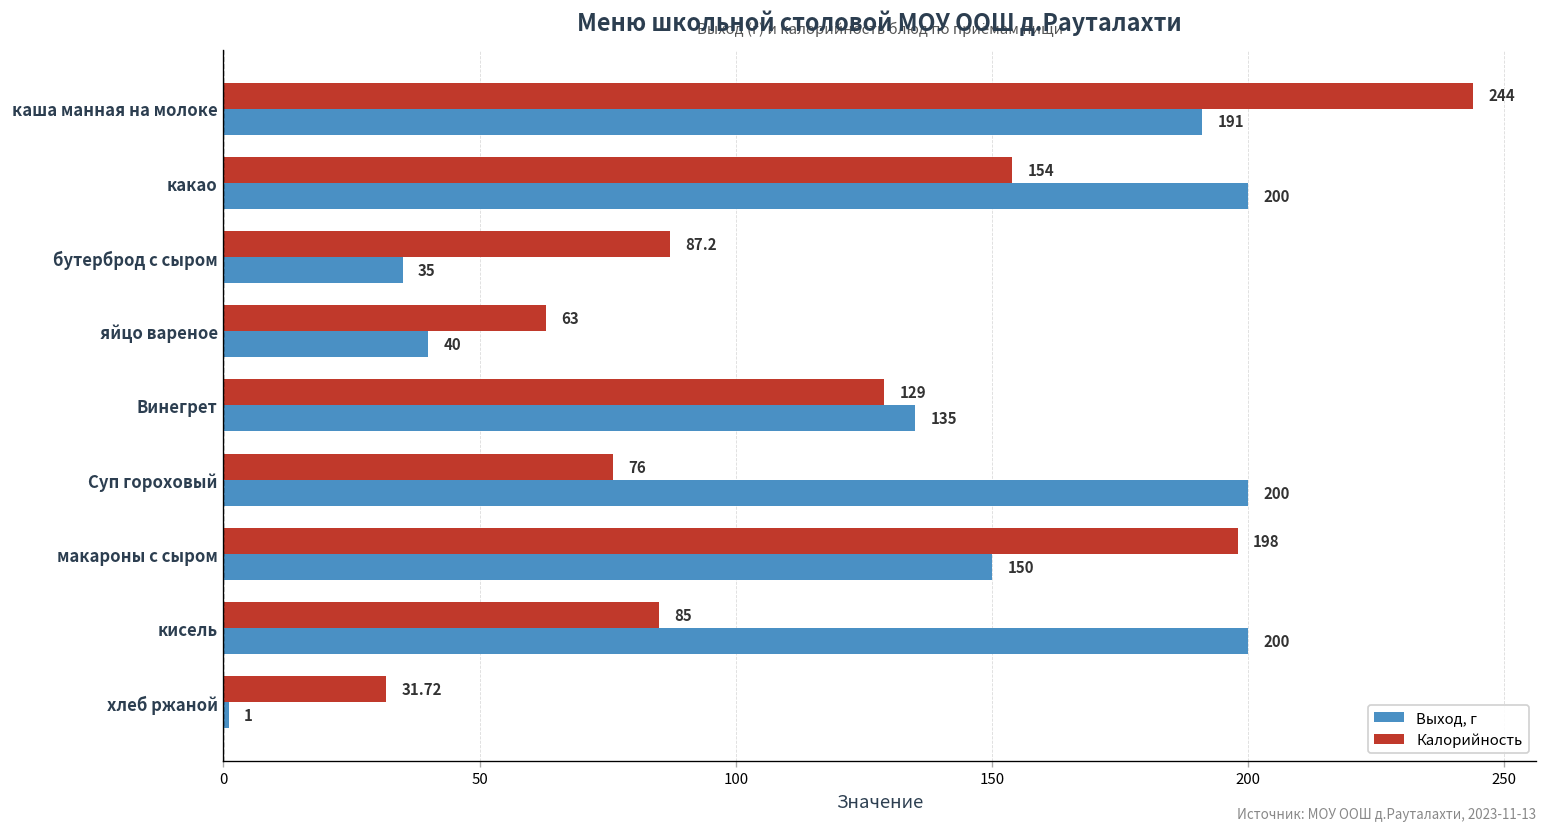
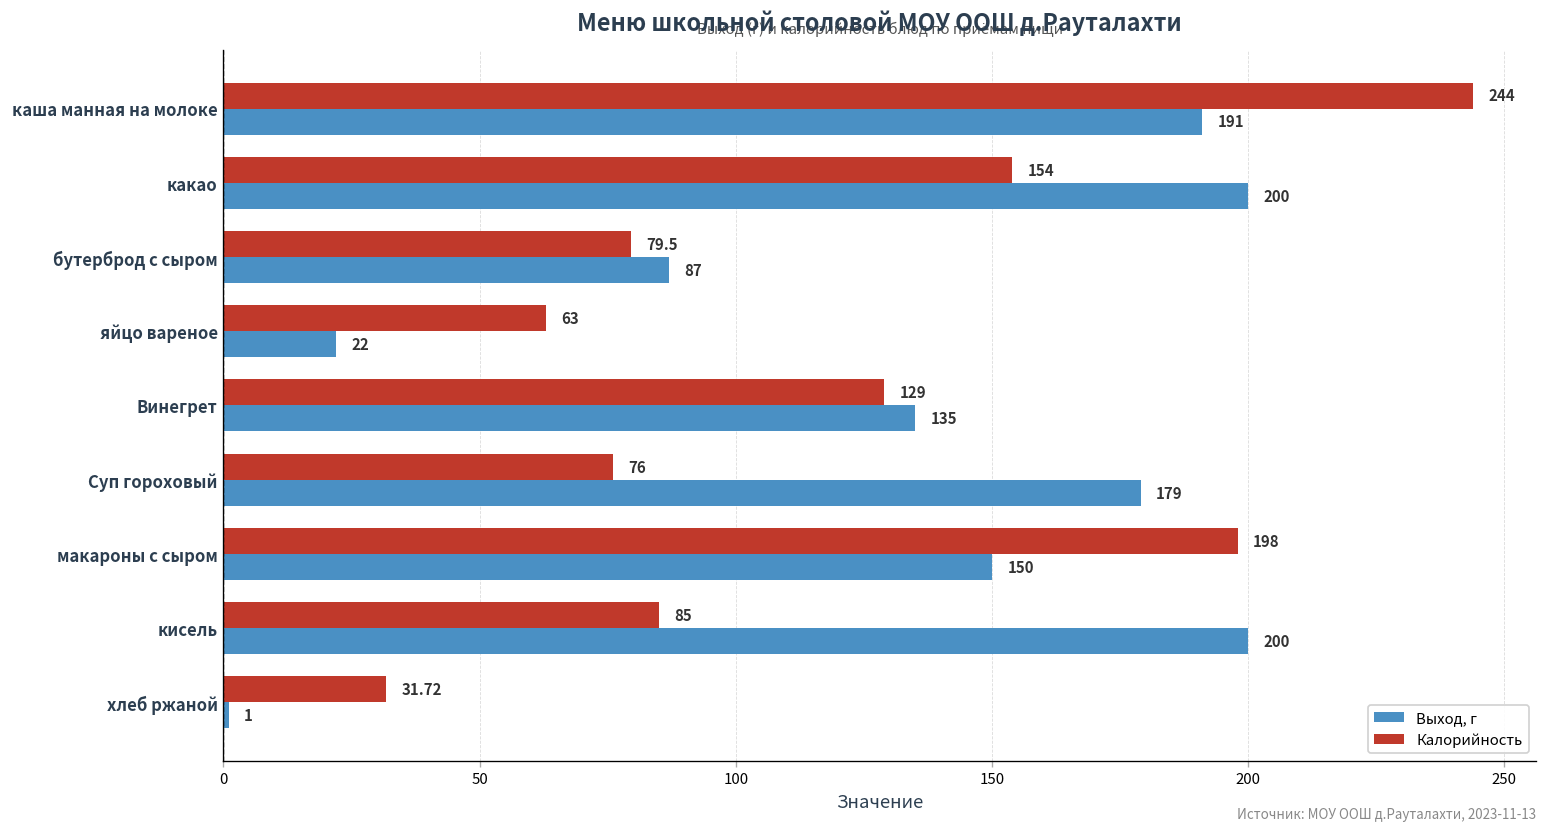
Калорийность, бутерброд с сыром: 87.2 -> 79.5
Выход, г, бутерброд с сыром: 35 -> 87
Выход, г, яйцо вареное: 40 -> 22
Выход, г, Суп гороховый: 200 -> 179
